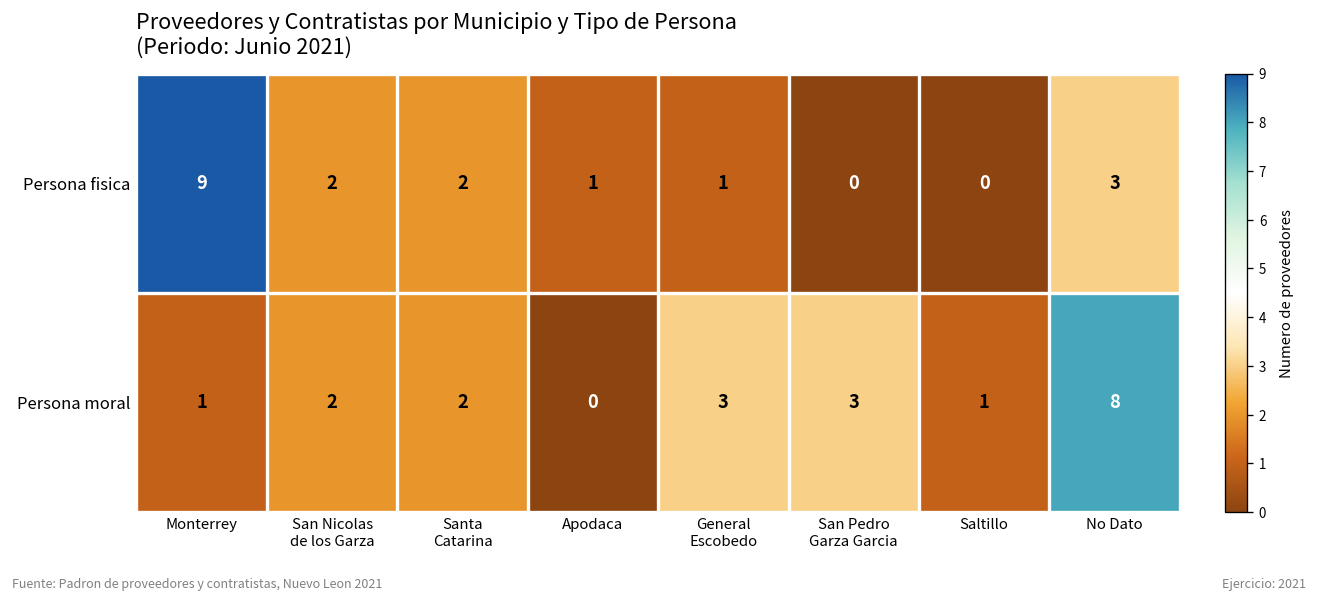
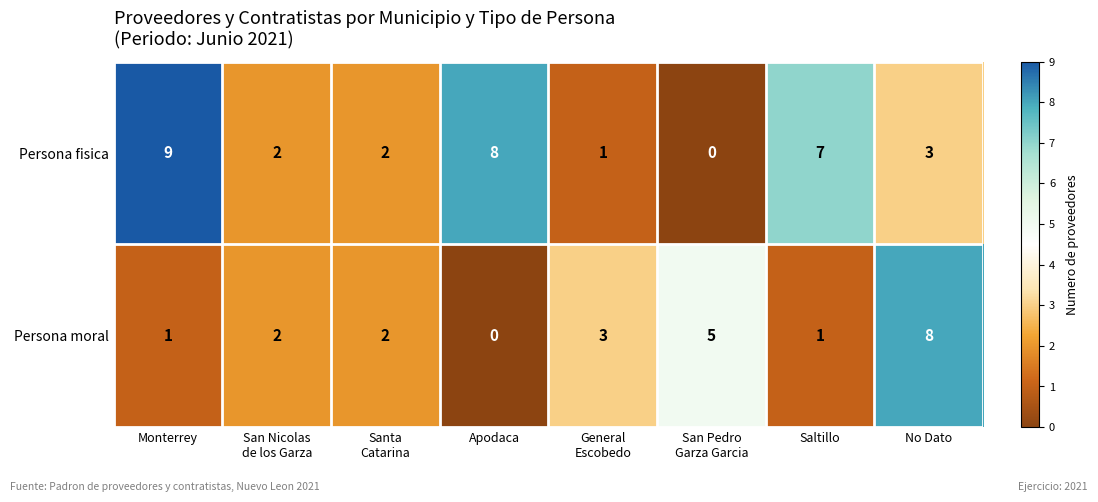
Persona fisica, Apodaca: 1 -> 8
Persona fisica, Saltillo: 0 -> 7
Persona moral, San Pedro Garza Garcia: 3 -> 5
